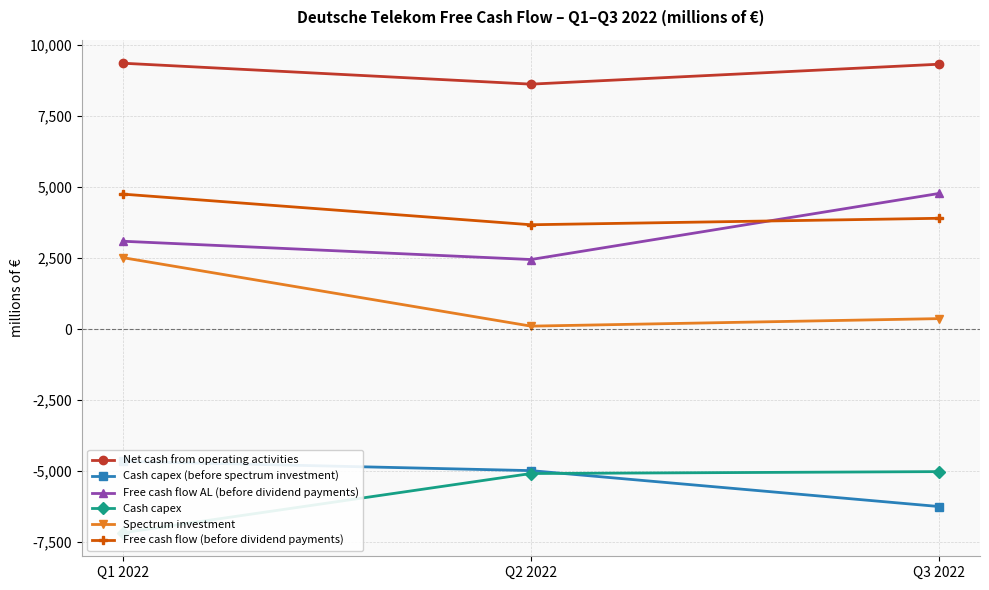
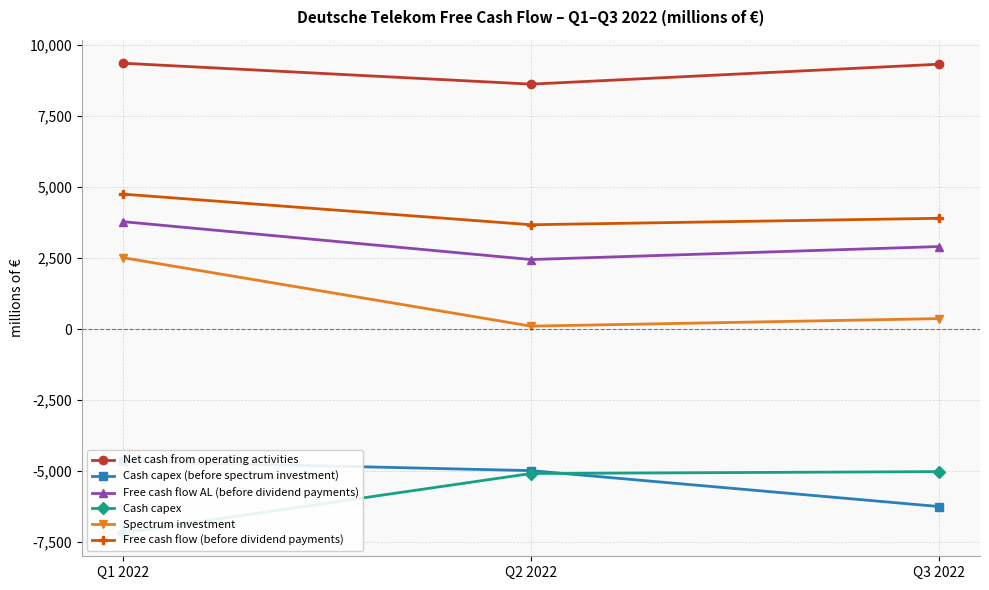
Free cash flow AL (before dividend payments), Q1 2022: 3,100 -> 3,800
Free cash flow AL (before dividend payments), Q3 2022: 4,800 -> 2,900
